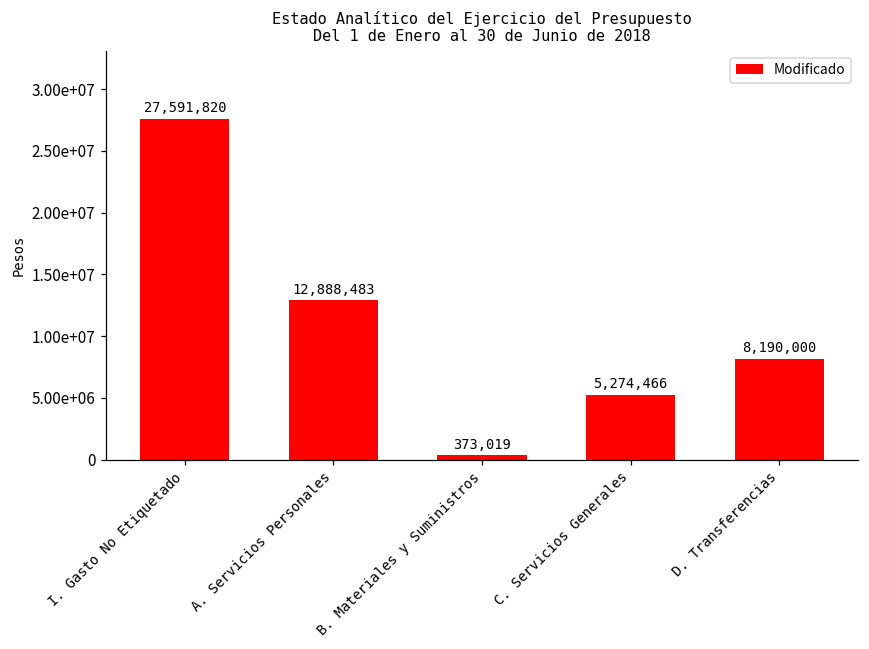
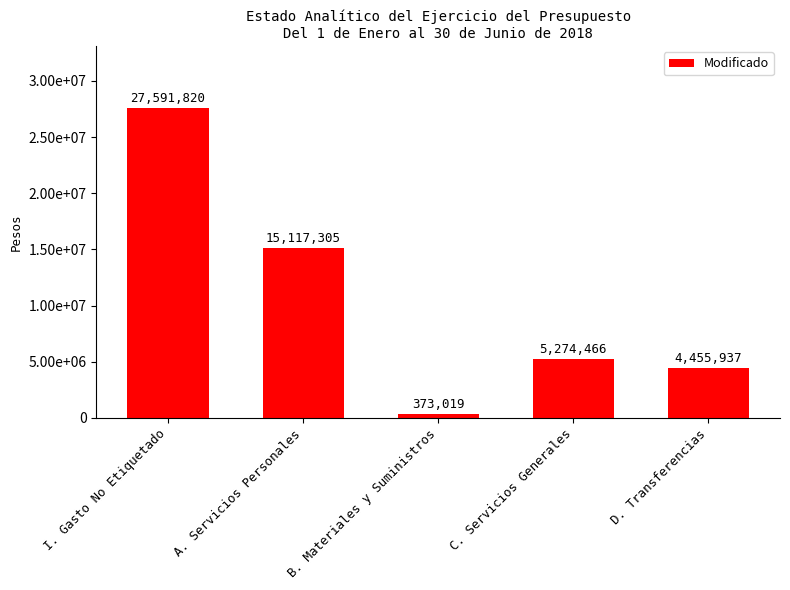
A. Servicios Personales: 12,888,483 -> 15,117,305
D. Transferencias: 8,190,000 -> 4,455,937
